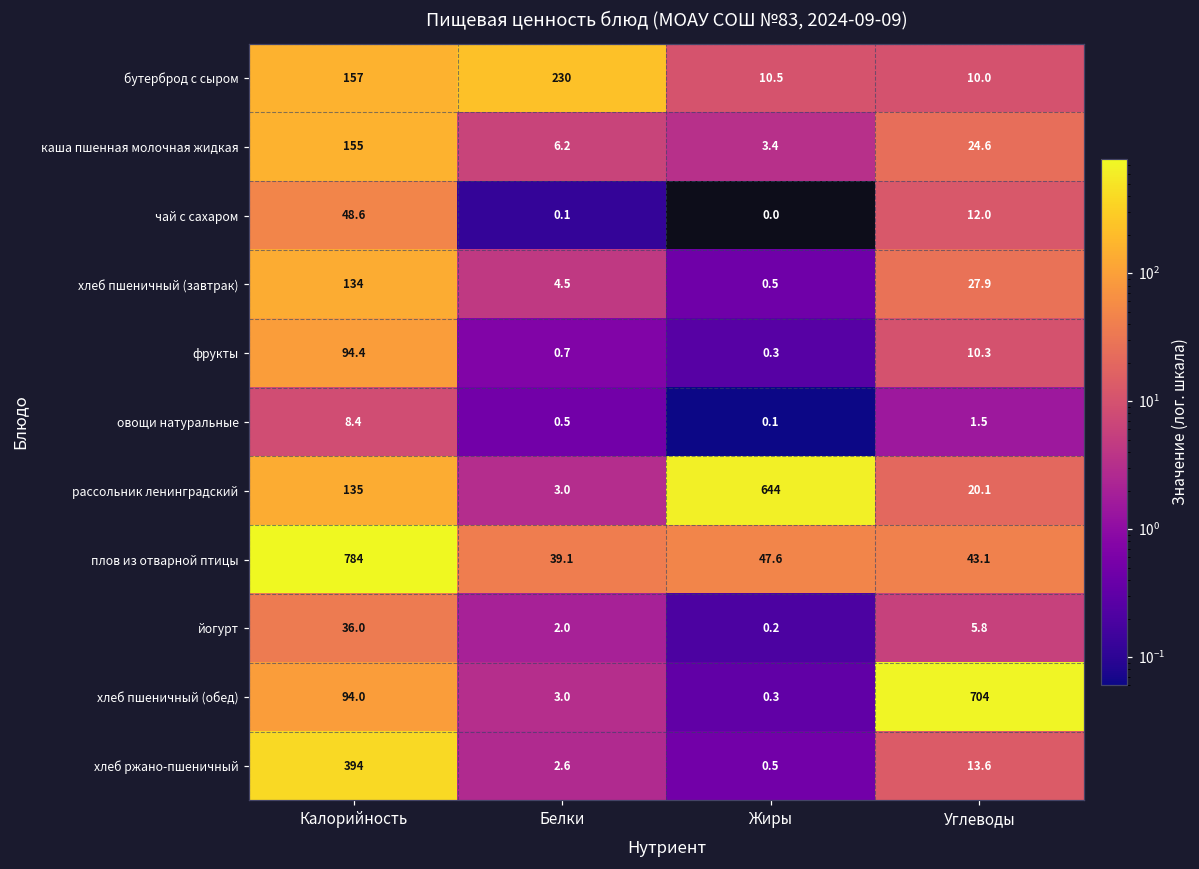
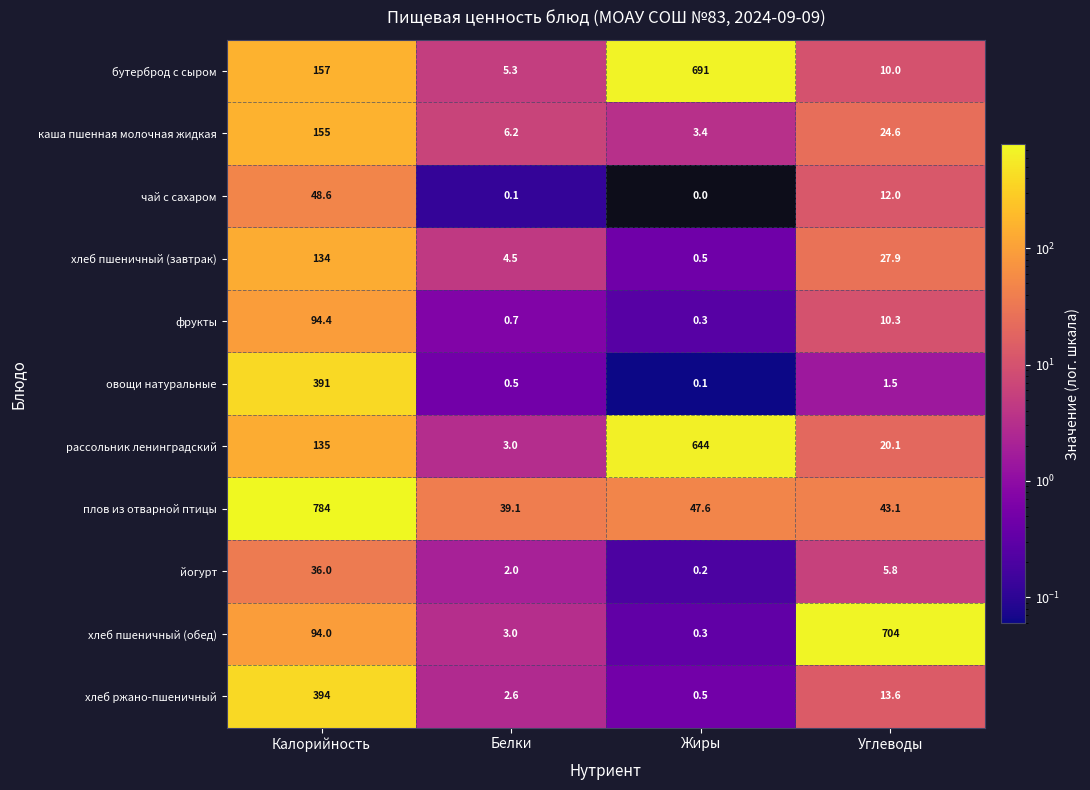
бутерброд с сыром, Белки: 230 -> 5.3
бутерброд с сыром, Жиры: 10.5 -> 691
овощи натуральные, Калорийность: 8.4 -> 391
